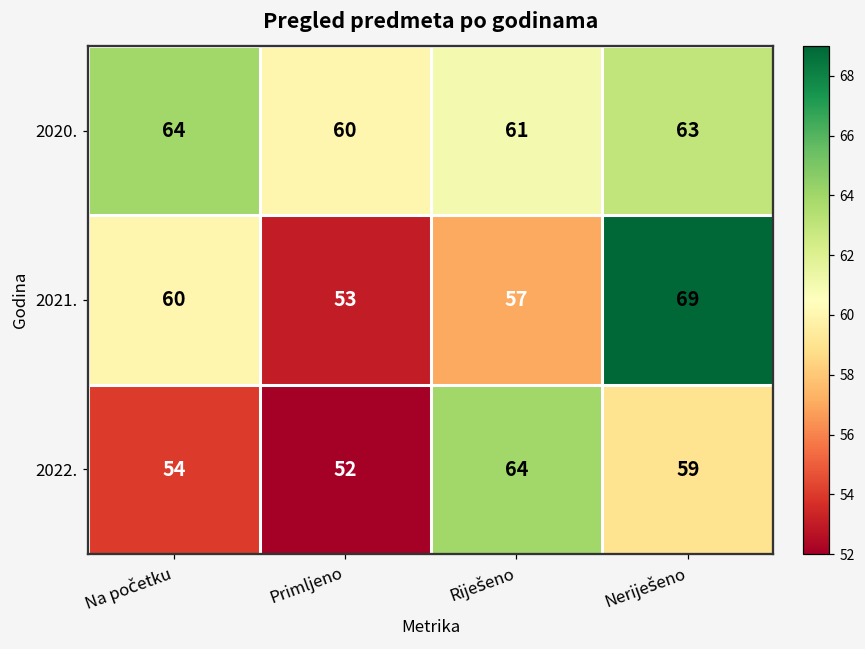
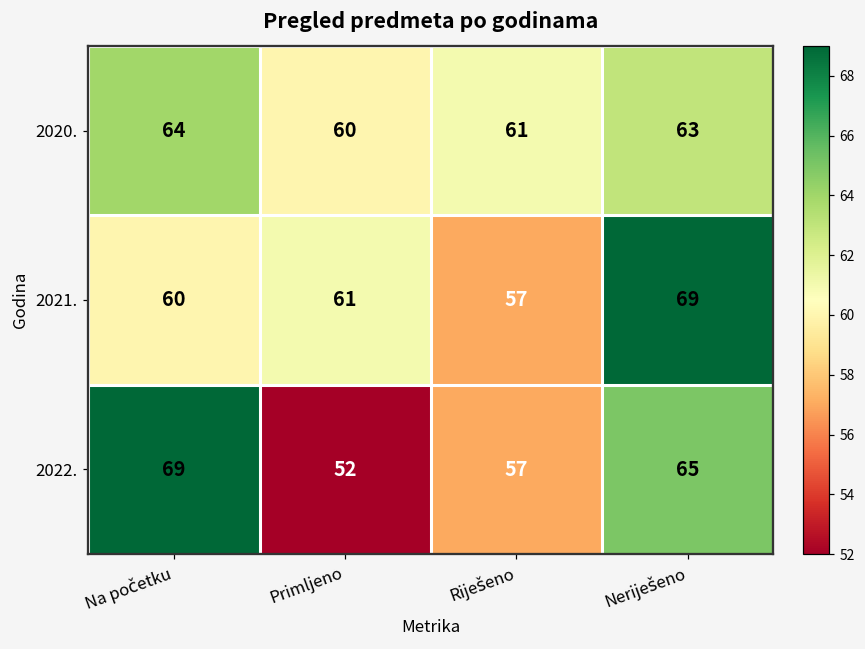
2021., Primljeno: 53 -> 61
2022., Na početku: 54 -> 69
2022., Riješeno: 64 -> 57
2022., Neriješeno: 59 -> 65
